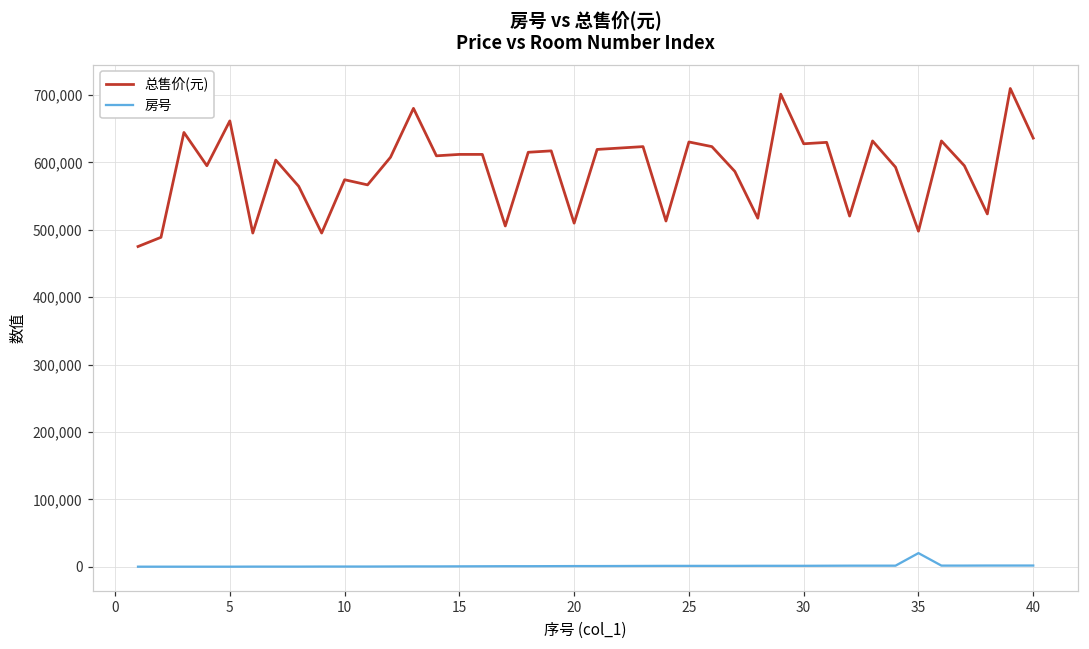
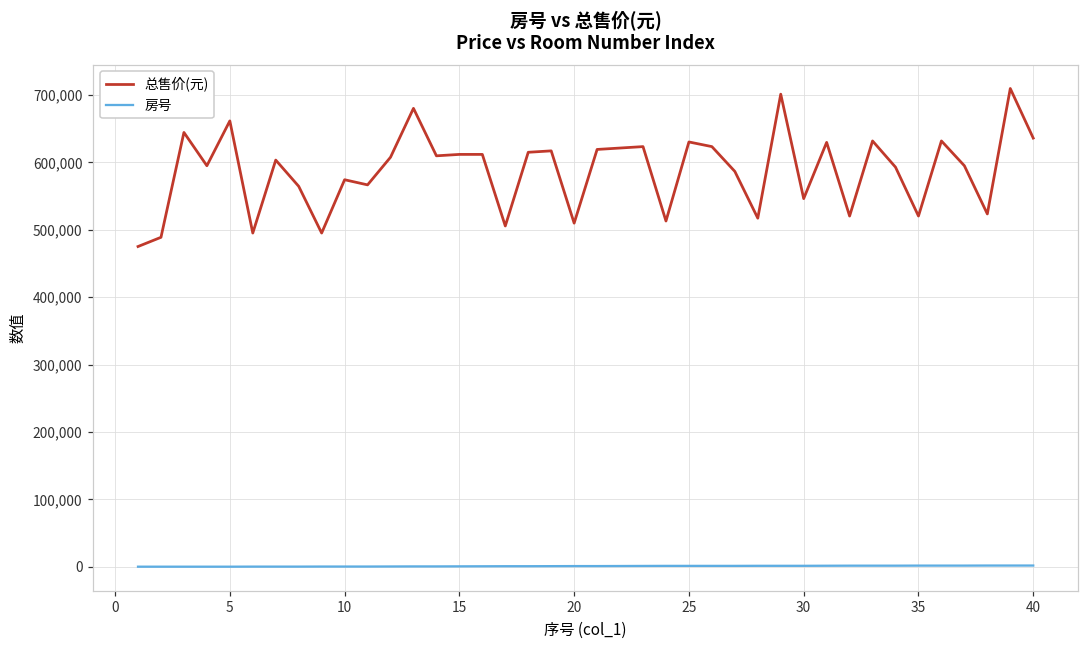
总售价(元), 30: 630,000 -> 550,000
总售价(元), 35: 500,000 -> 520,000
房号, 35: 20,000 -> 0
